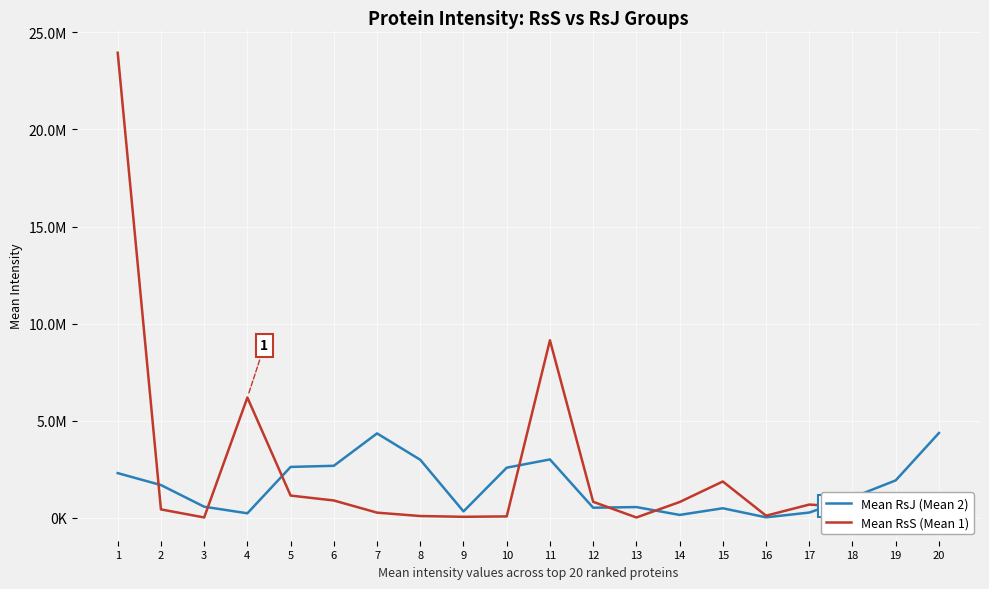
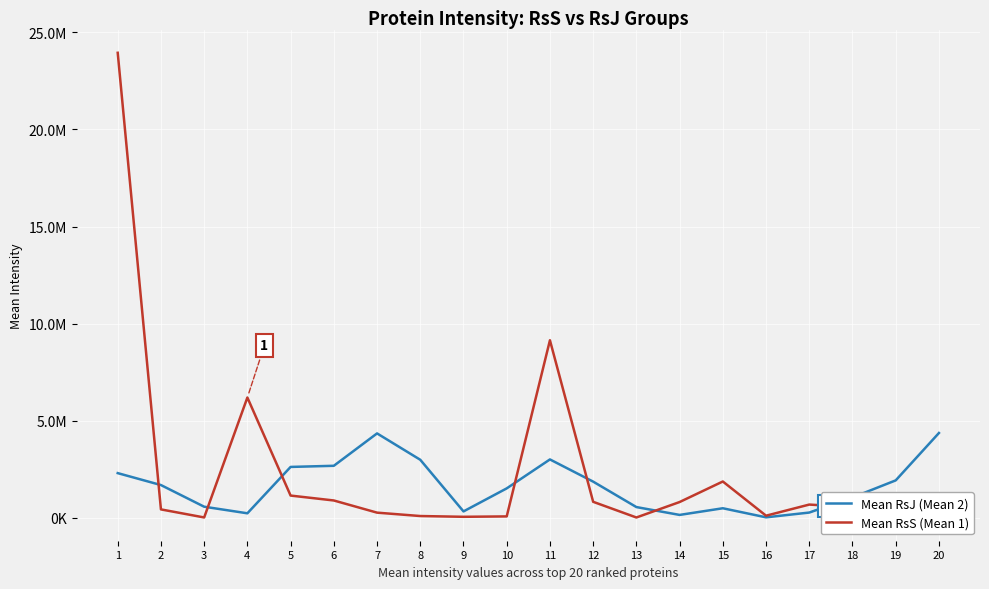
Mean RsJ (Mean 2), 10: 2600000 -> 1500000
Mean RsJ (Mean 2), 12: 500000 -> 1900000
